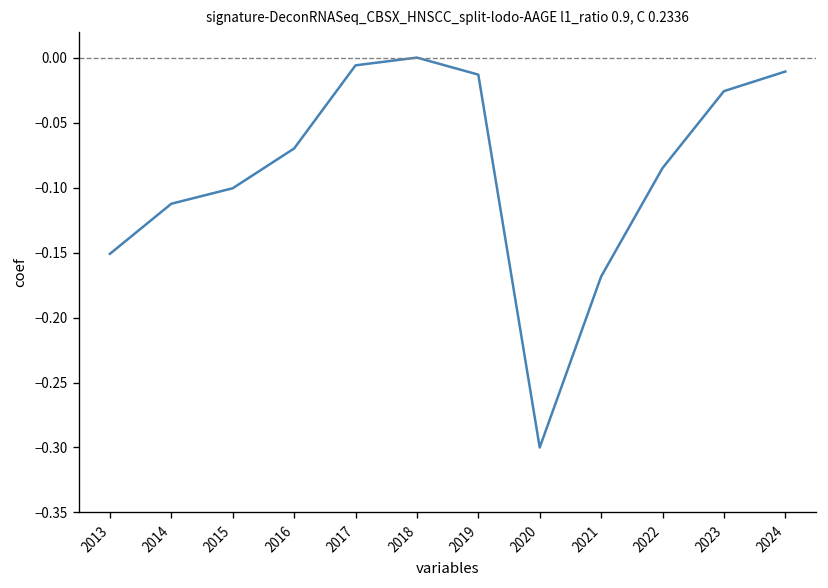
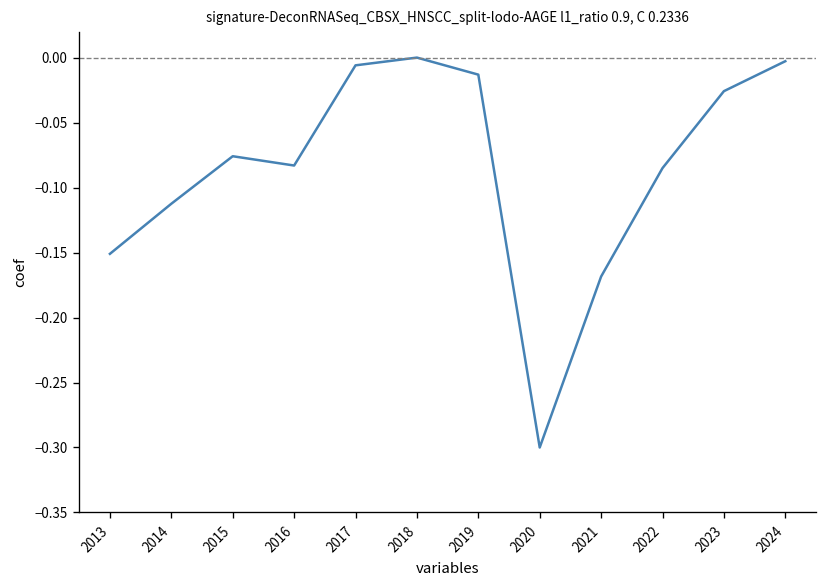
2015: -0.101 -> -0.076
2016: -0.070 -> -0.083
2024: -0.011 -> -0.003
